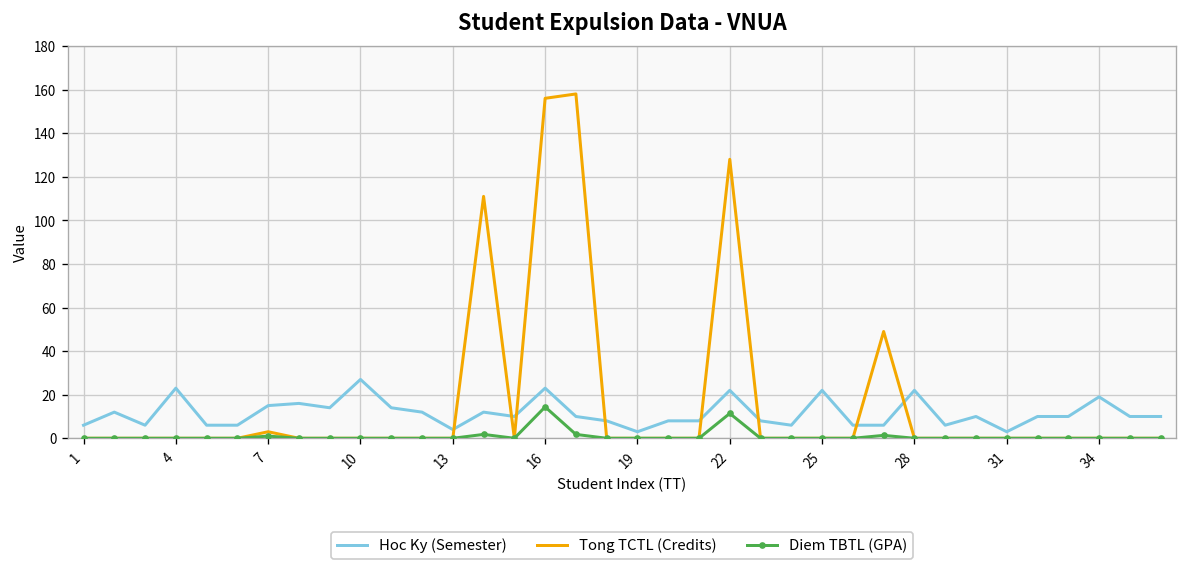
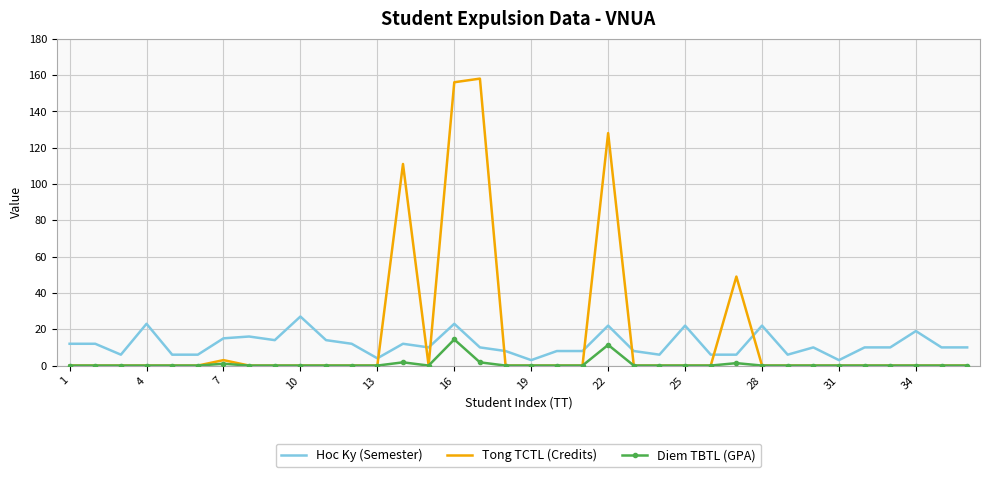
Hoc Ky (Semester), 1: 6 -> 12
